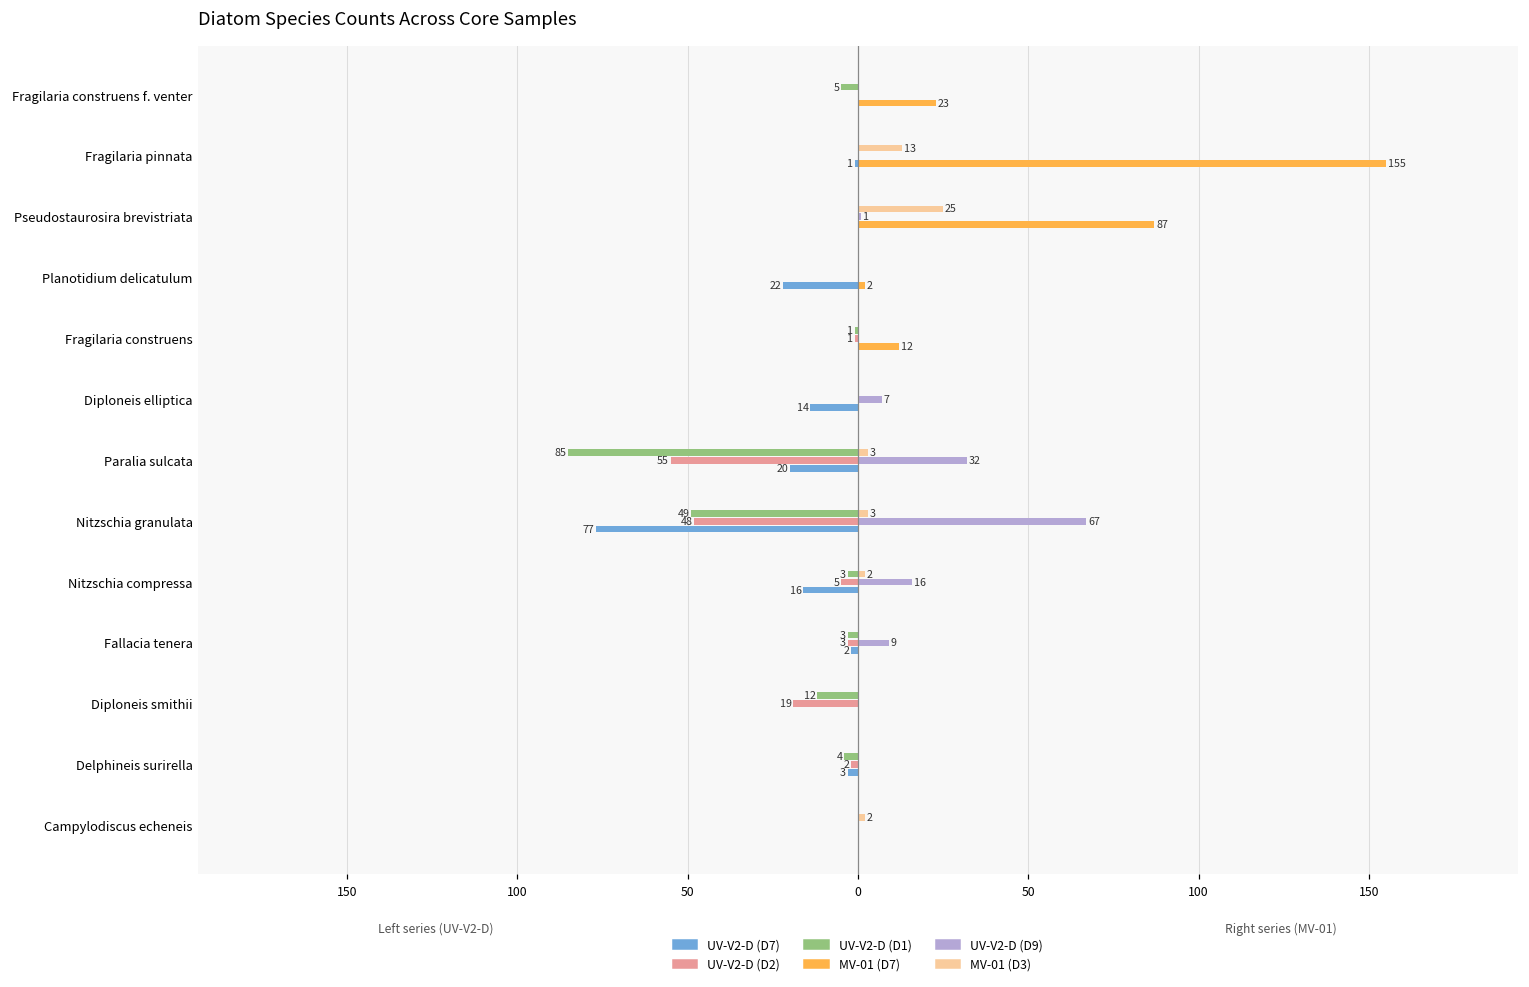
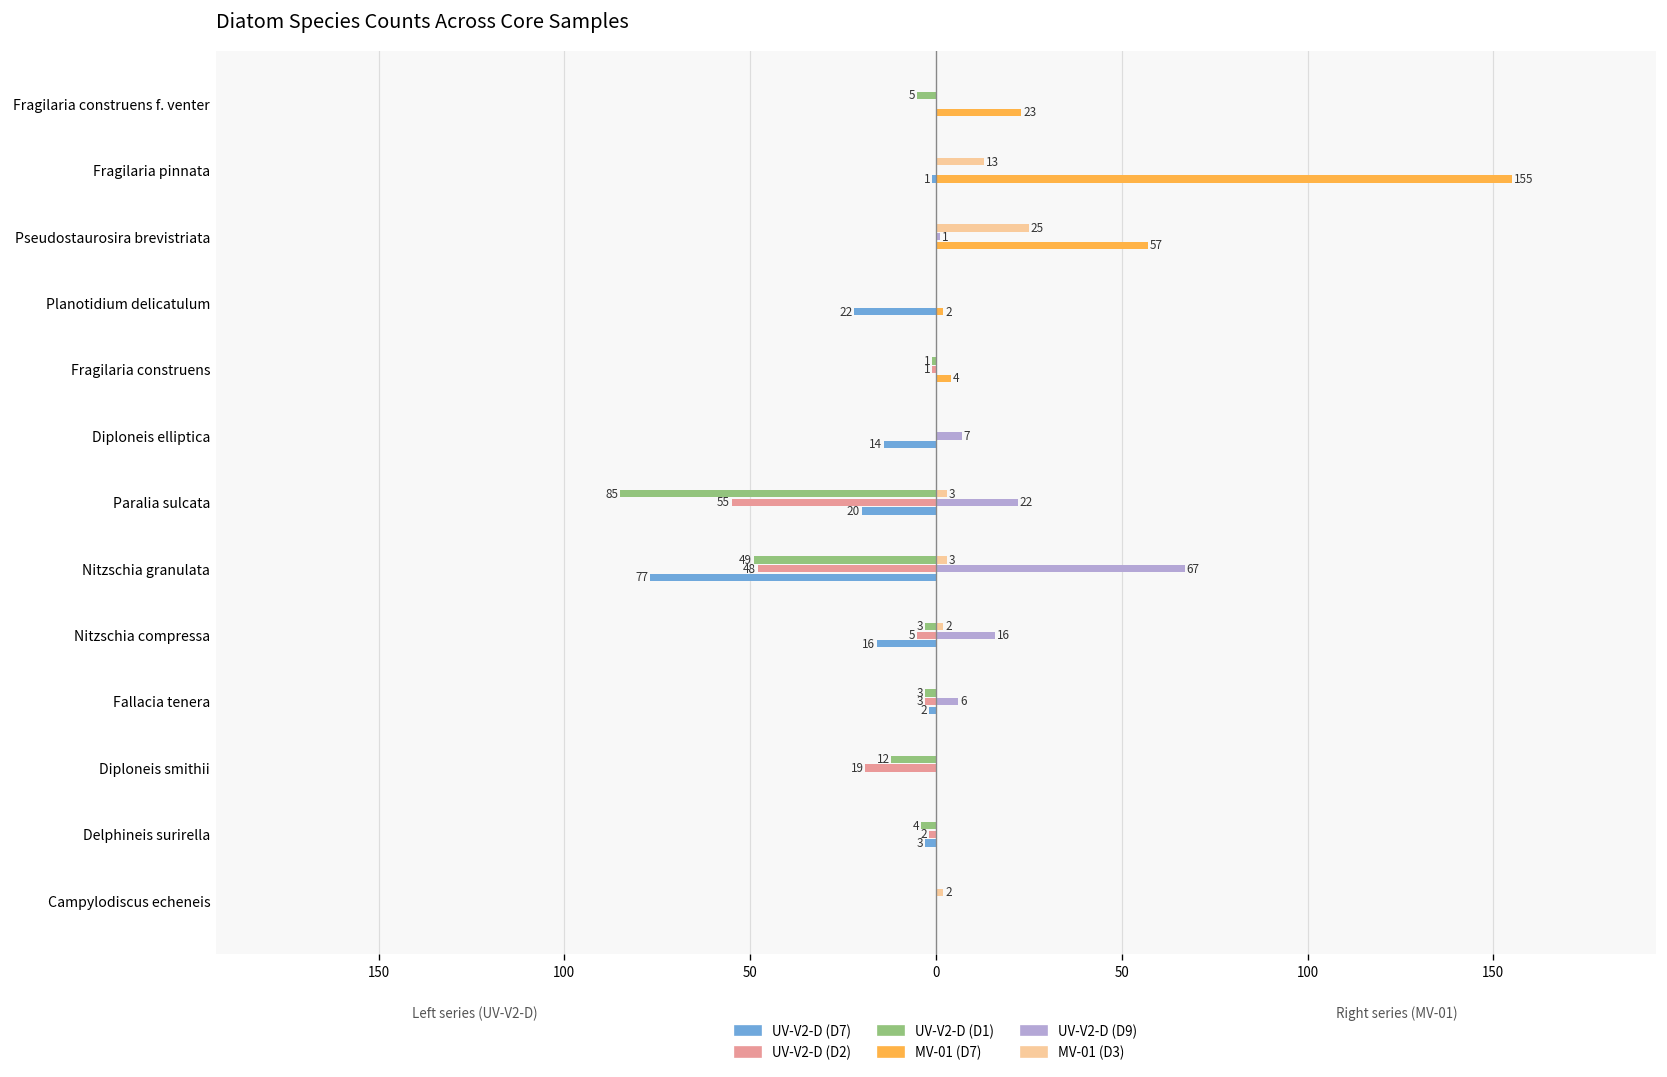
MV-01 (D7), Pseudostaurosira brevistriata: 87 -> 57
MV-01 (D7), Fragilaria construens: 12 -> 4
UV-V2-D (D9), Paralia sulcata: 32 -> 22
UV-V2-D (D9), Fallacia tenera: 9 -> 6
